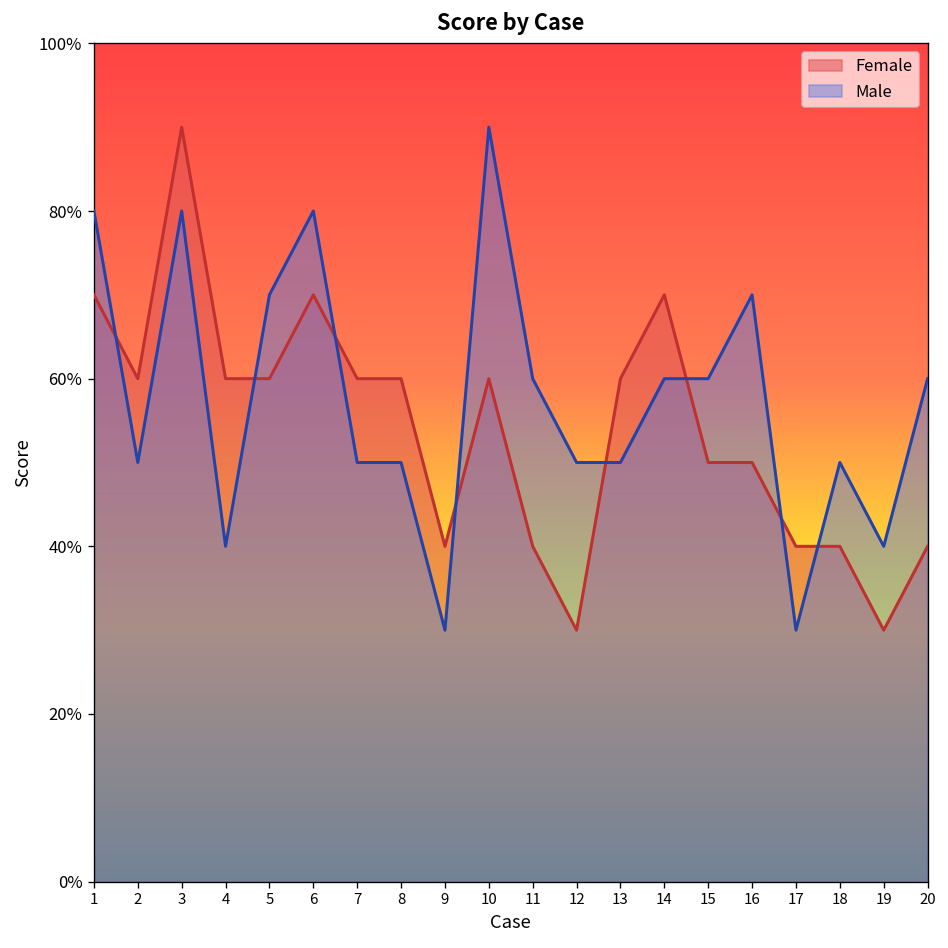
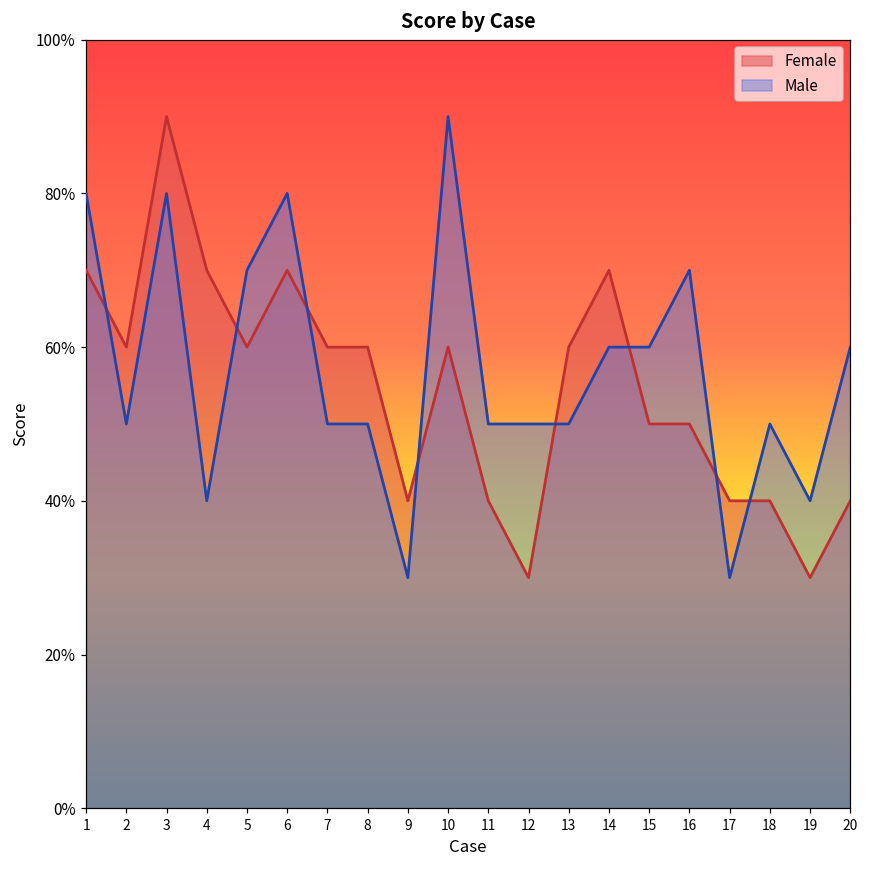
Female, 4: 60% -> 70%
Male, 11: 60% -> 50%
